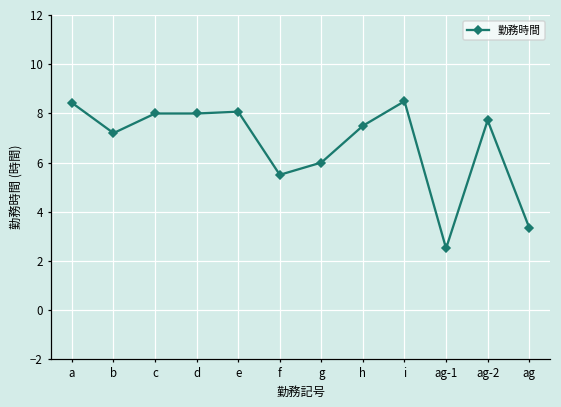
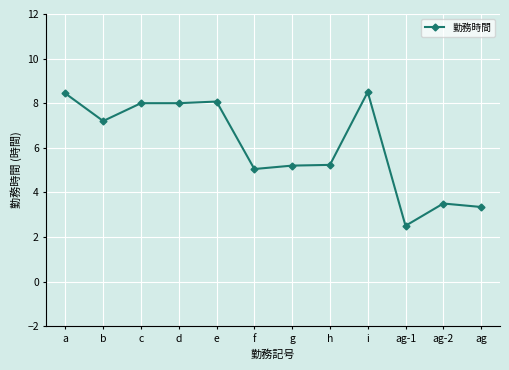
f: 5.5 -> 5.0
g: 6.0 -> 5.2
h: 7.5 -> 5.2
ag-2: 7.7 -> 3.5
